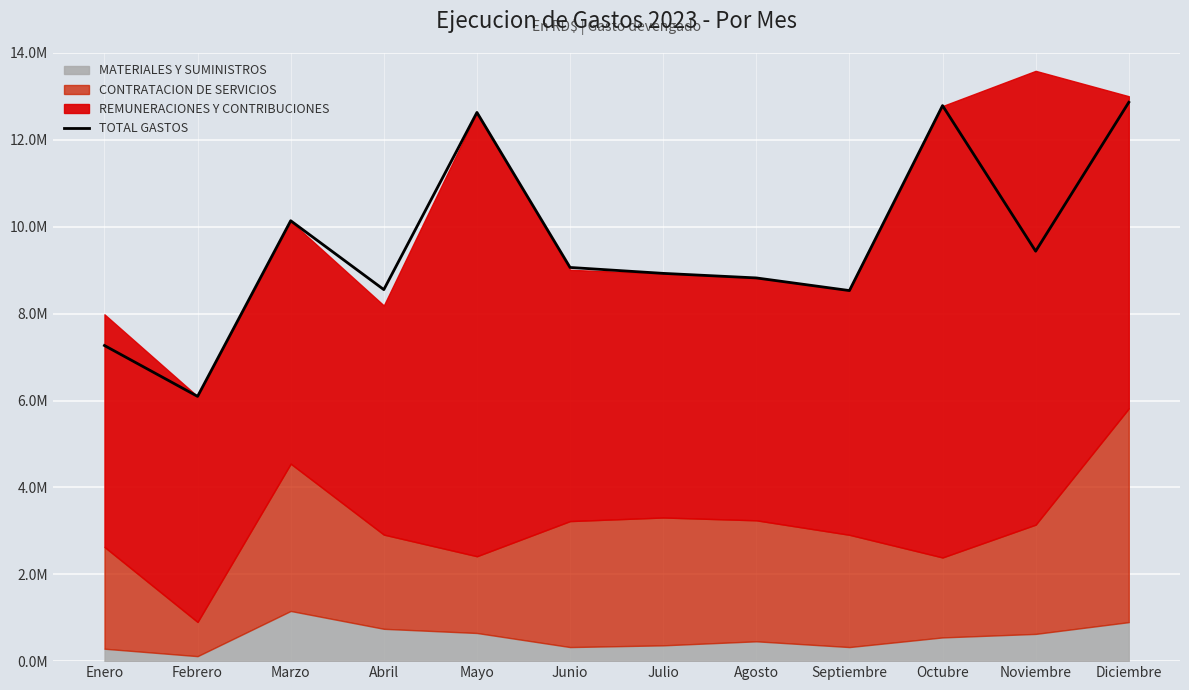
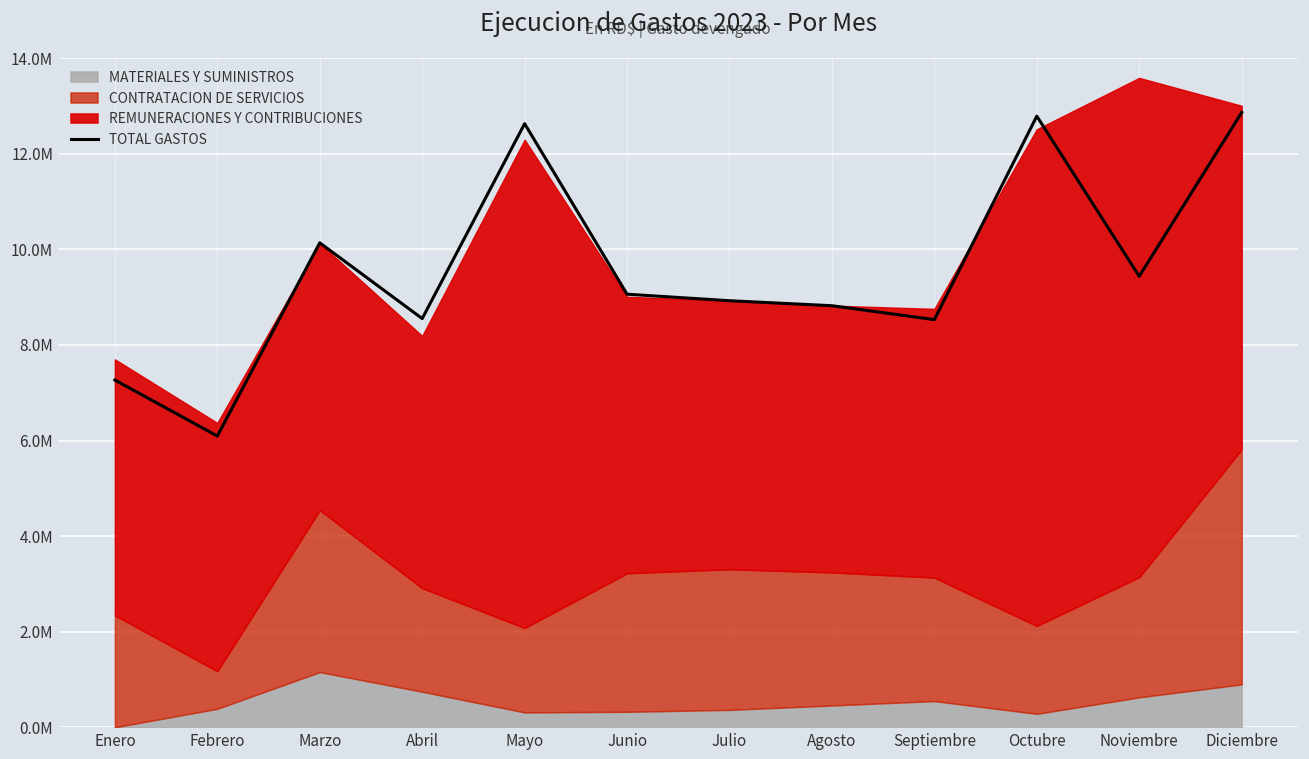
MATERIALES Y SUMINISTROS, Enero: 300000 -> 0
MATERIALES Y SUMINISTROS, Febrero: 100000 -> 400000
MATERIALES Y SUMINISTROS, Mayo: 600000 -> 300000
MATERIALES Y SUMINISTROS, Septiembre: 300000 -> 500000
MATERIALES Y SUMINISTROS, Octubre: 500000 -> 300000
